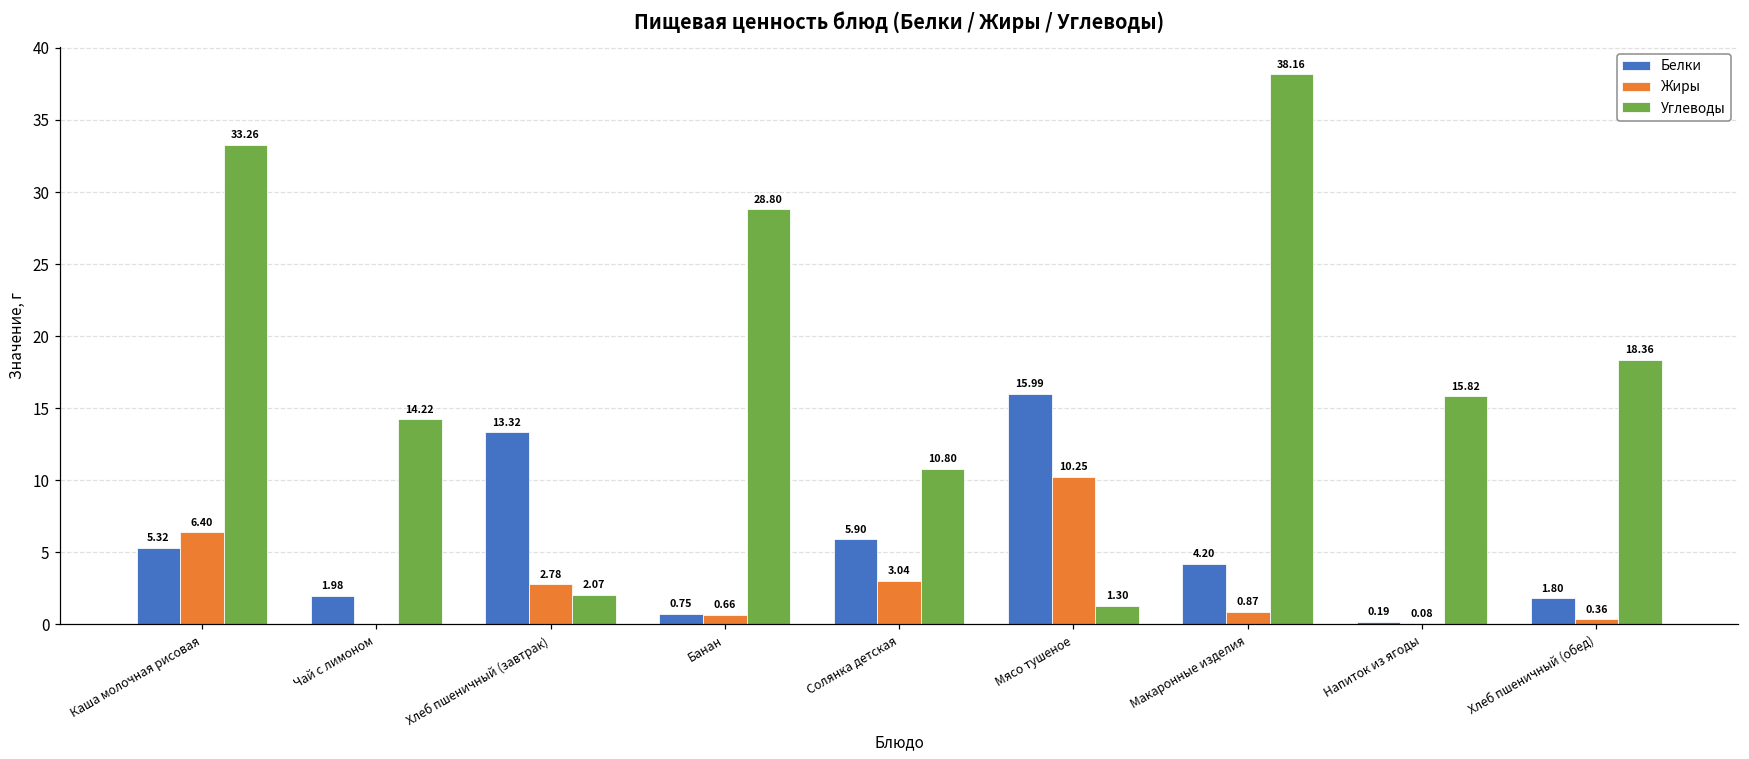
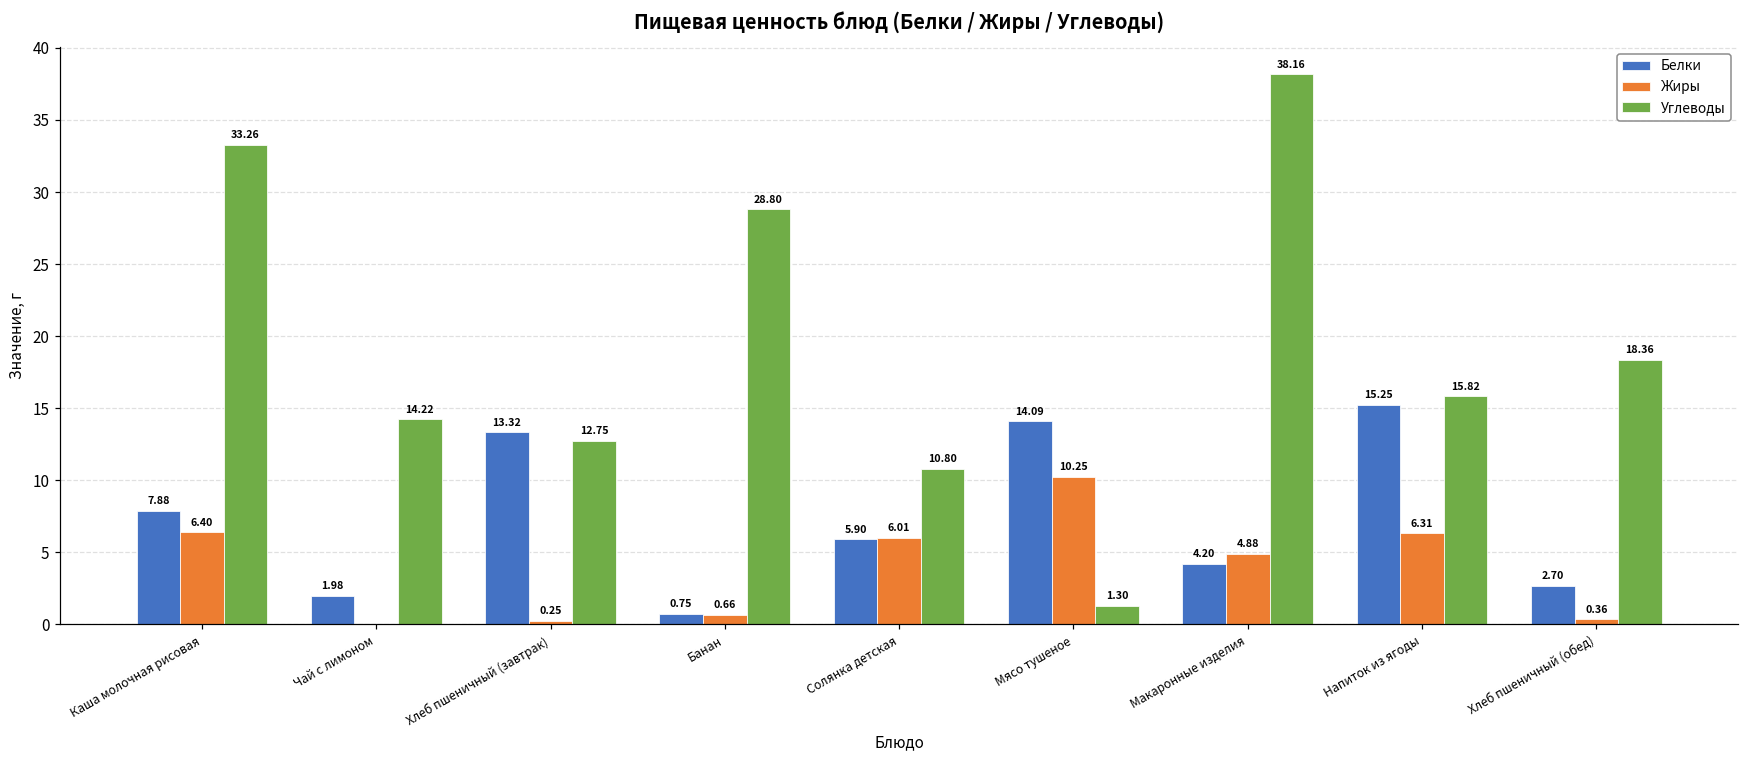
Белки, Каша молочная рисовая: 5.32 -> 7.88
Жиры, Хлеб пшеничный (завтрак): 2.78 -> 0.25
Углеводы, Хлеб пшеничный (завтрак): 2.07 -> 12.75
Жиры, Солянка детская: 3.04 -> 6.01
Белки, Мясо тушеное: 15.99 -> 14.09
Жиры, Макаронные изделия: 0.87 -> 4.88
Белки, Напиток из ягоды: 0.19 -> 15.25
Жиры, Напиток из ягоды: 0.08 -> 6.31
Белки, Хлеб пшеничный (обед): 1.80 -> 2.70
